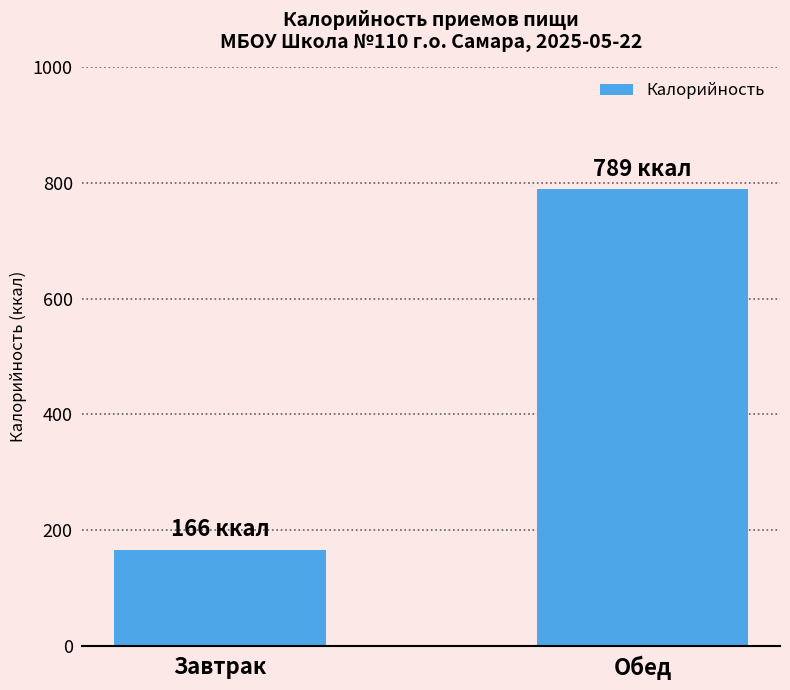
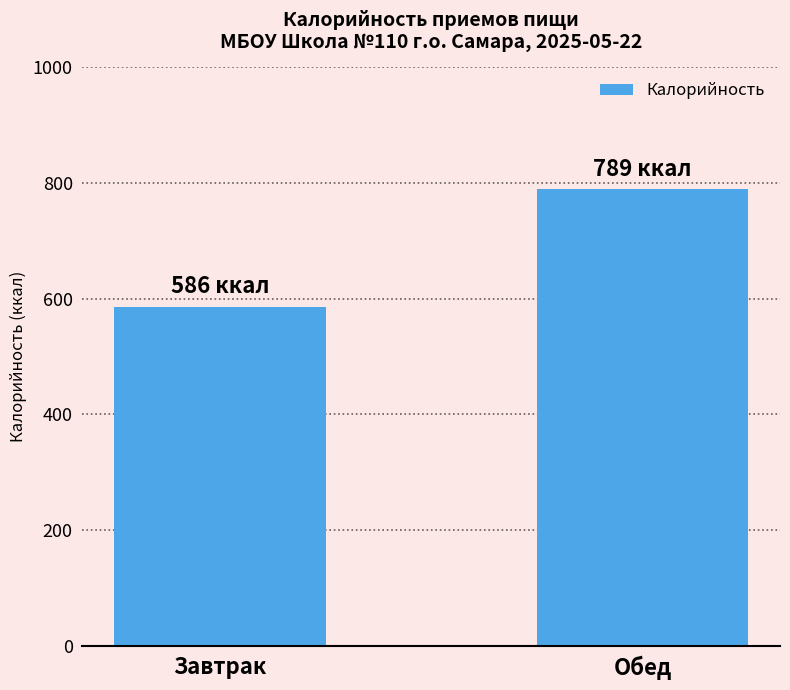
Завтрак: 166 -> 586
